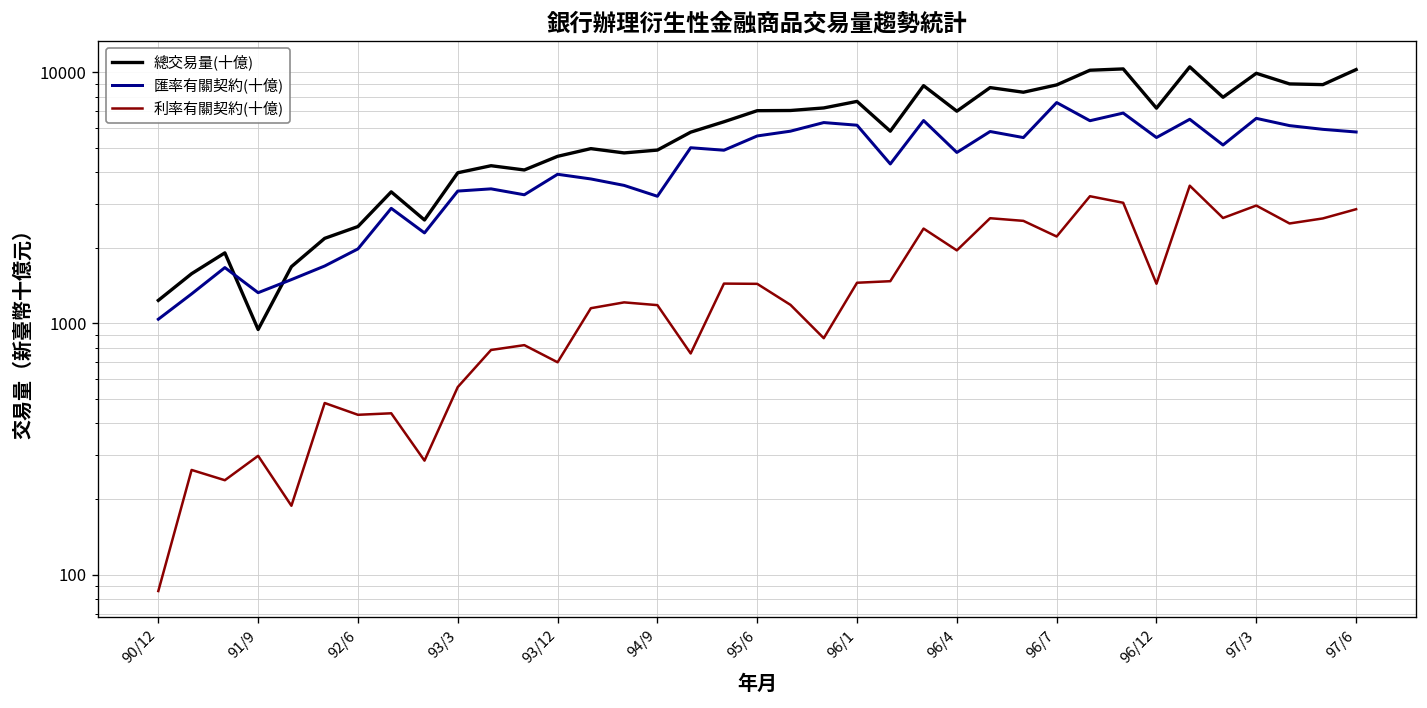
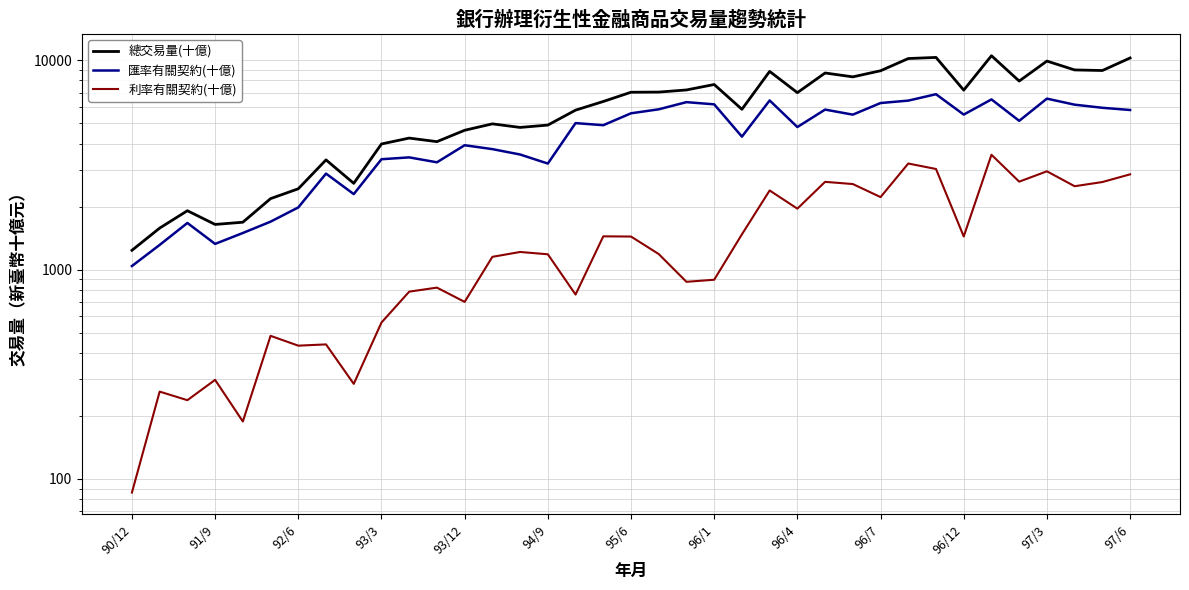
總交易量(十億), 91/9: 900 -> 1600
利率有關契約(十億), 96/1: 1500 -> 890
匯率有關契約(十億), 96/7: 7600 -> 6200
